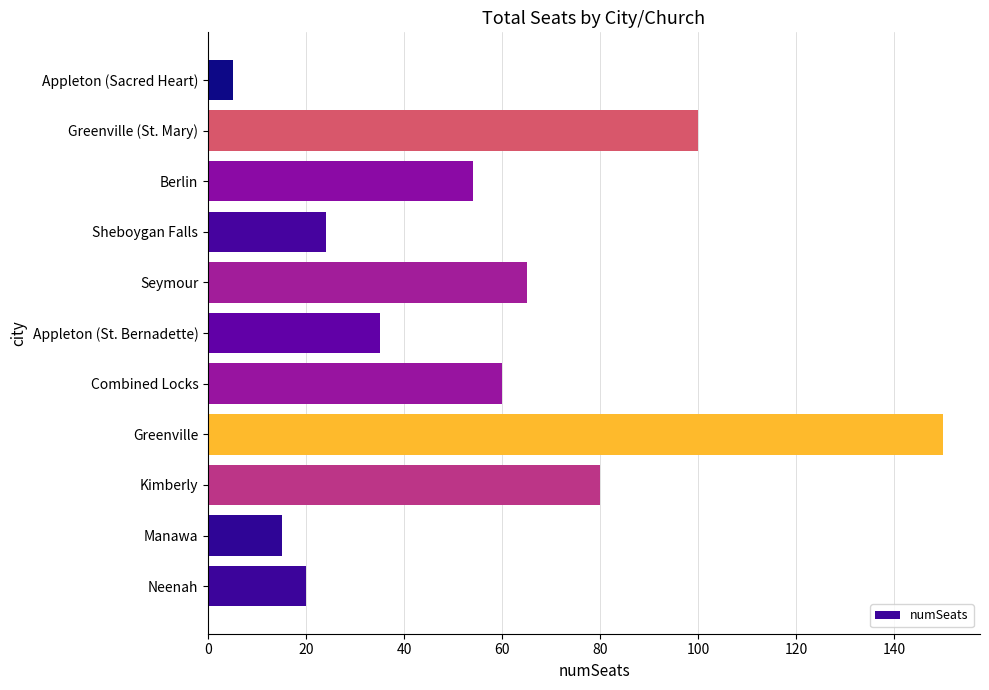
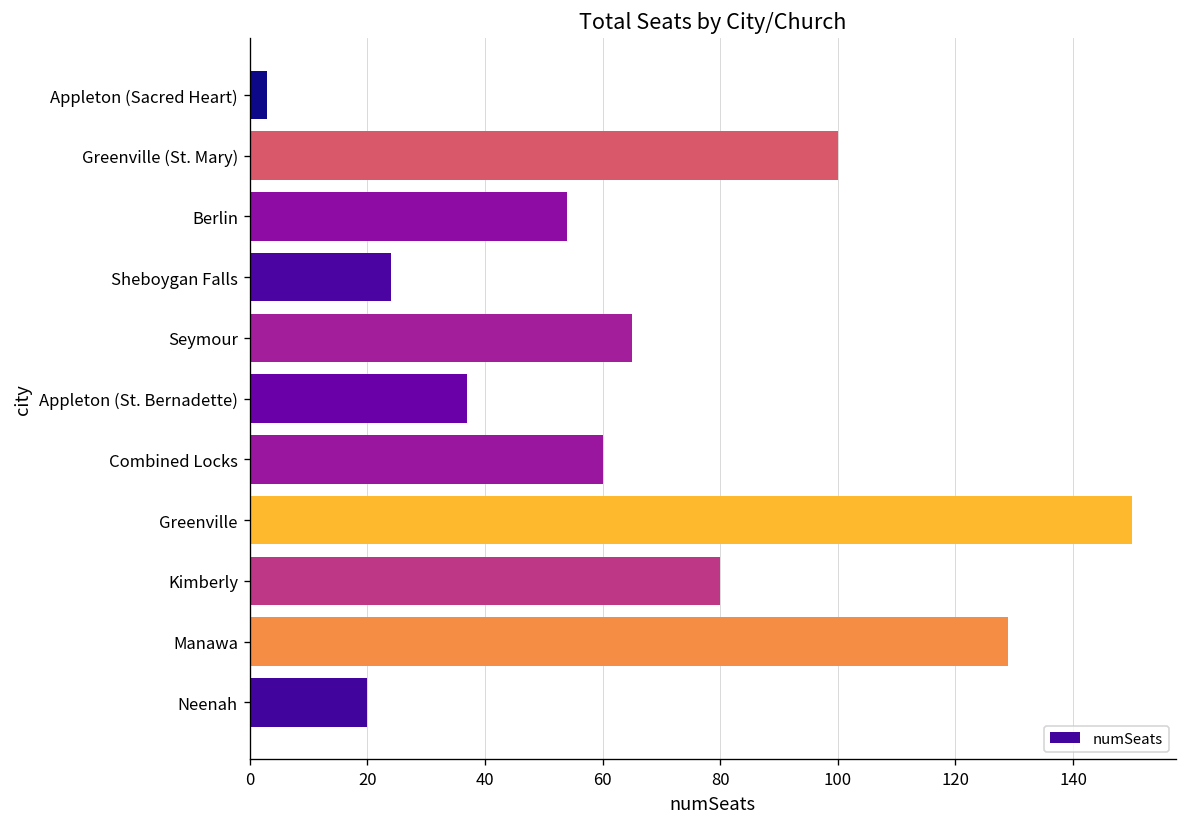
Appleton (Sacred Heart): 5 -> 3
Appleton (St. Bernadette): 35 -> 37
Manawa: 15 -> 129
